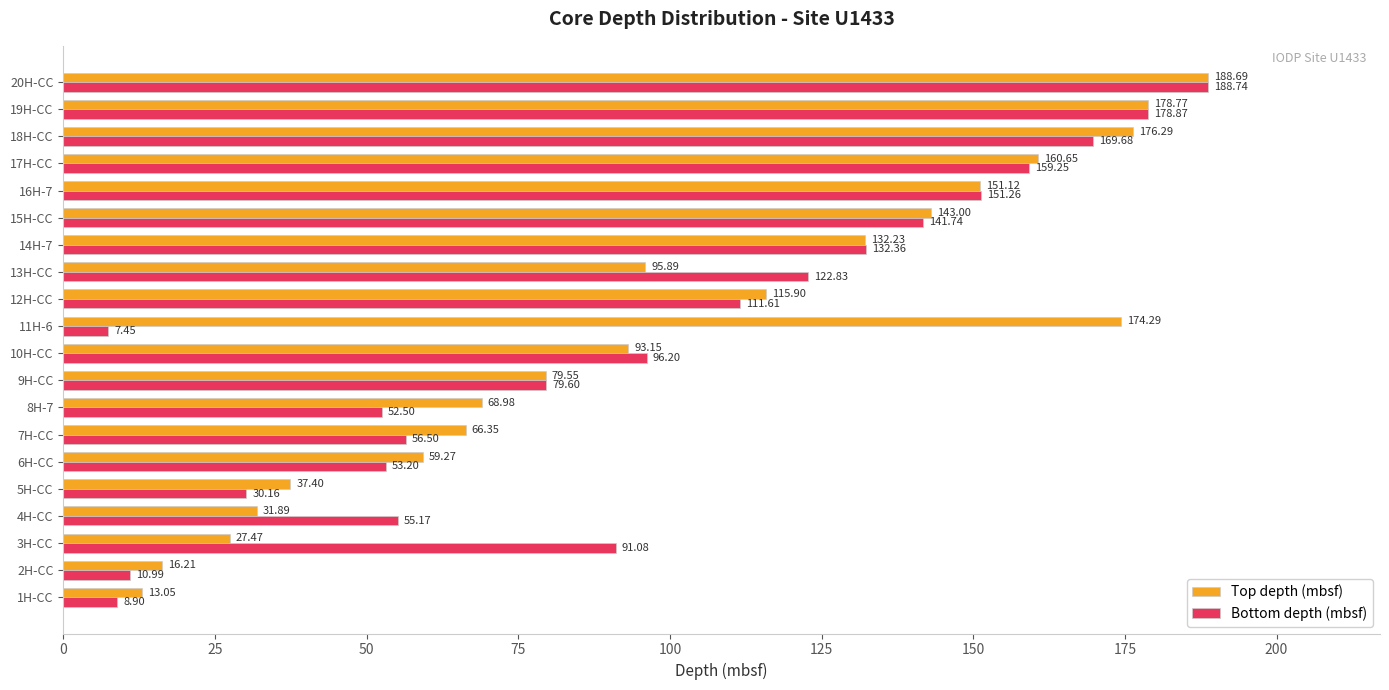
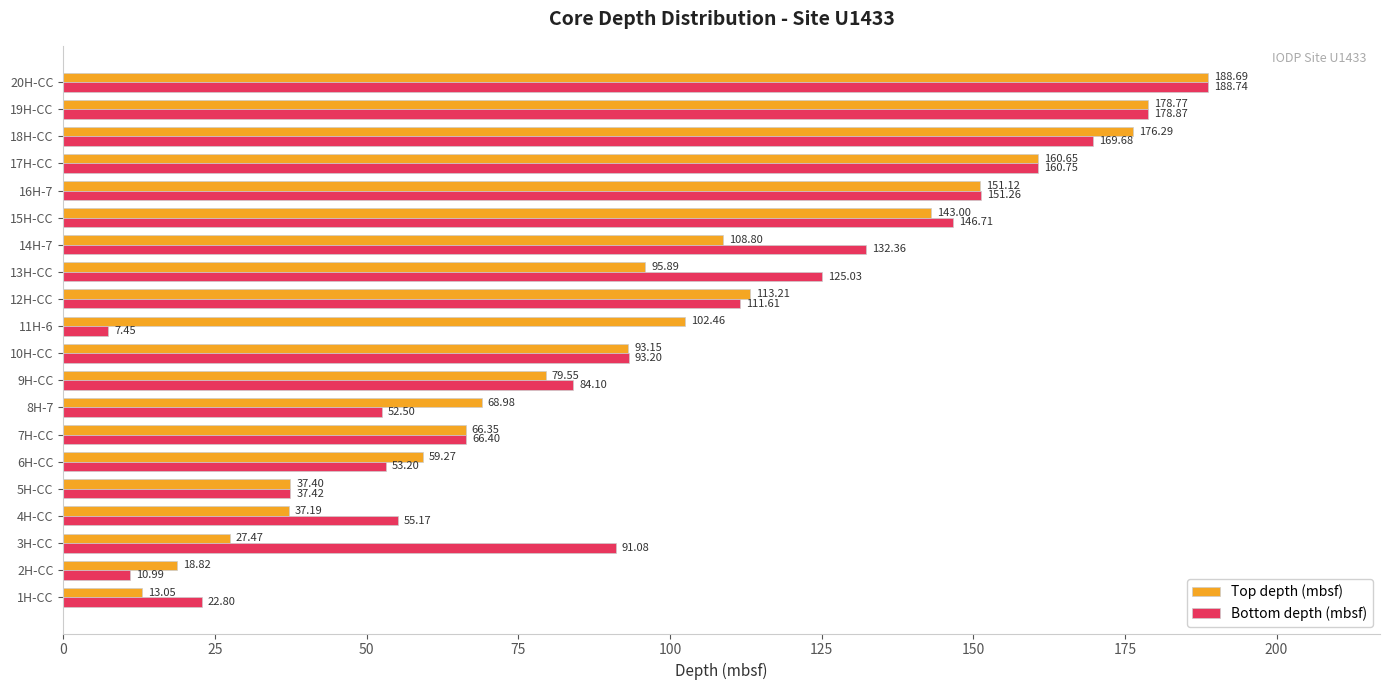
Bottom depth (mbsf), 17H-CC: 159.25 -> 160.75
Bottom depth (mbsf), 15H-CC: 141.74 -> 146.71
Top depth (mbsf), 14H-7: 132.23 -> 108.80
Bottom depth (mbsf), 13H-CC: 122.83 -> 125.03
Top depth (mbsf), 12H-CC: 115.90 -> 113.21
Top depth (mbsf), 11H-6: 174.29 -> 102.46
Bottom depth (mbsf), 10H-CC: 96.20 -> 93.20
Bottom depth (mbsf), 9H-CC: 79.60 -> 84.10
Bottom depth (mbsf), 7H-CC: 56.50 -> 66.40
Bottom depth (mbsf), 5H-CC: 30.16 -> 37.42
Top depth (mbsf), 4H-CC: 31.89 -> 37.19
Top depth (mbsf), 2H-CC: 16.21 -> 18.82
Bottom depth (mbsf), 1H-CC: 8.90 -> 22.80
